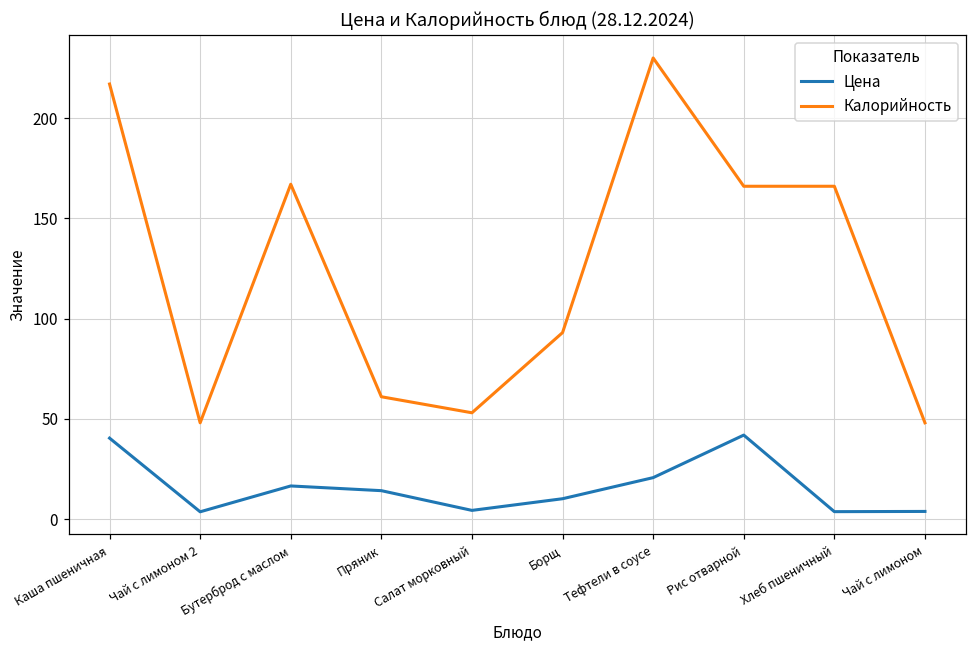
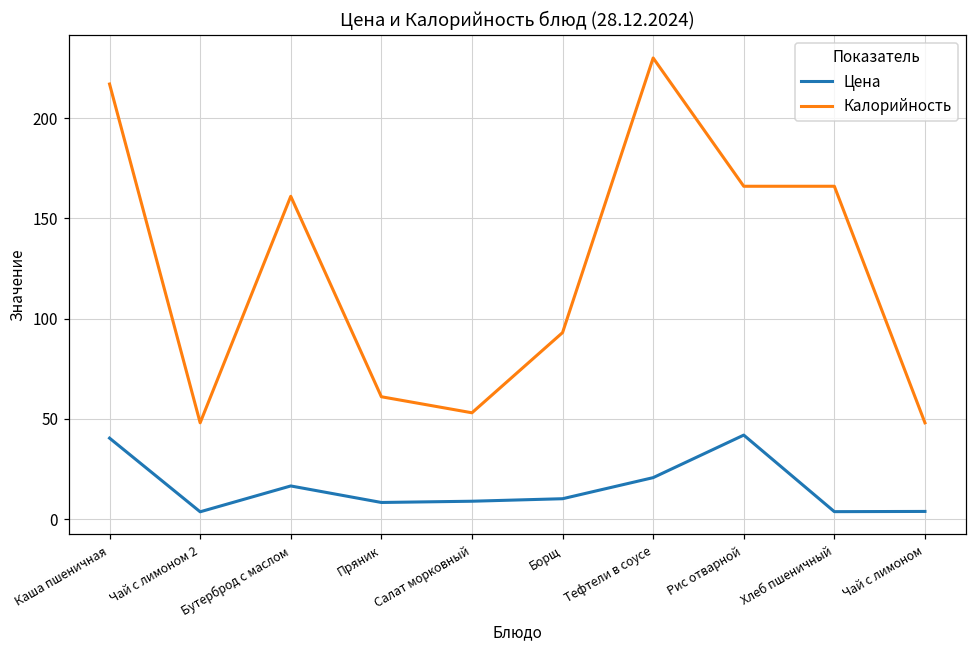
Калорийность, Бутерброд с маслом: 167 -> 161
Цена, Пряник: 14 -> 8
Цена, Салат морковный: 4 -> 9
